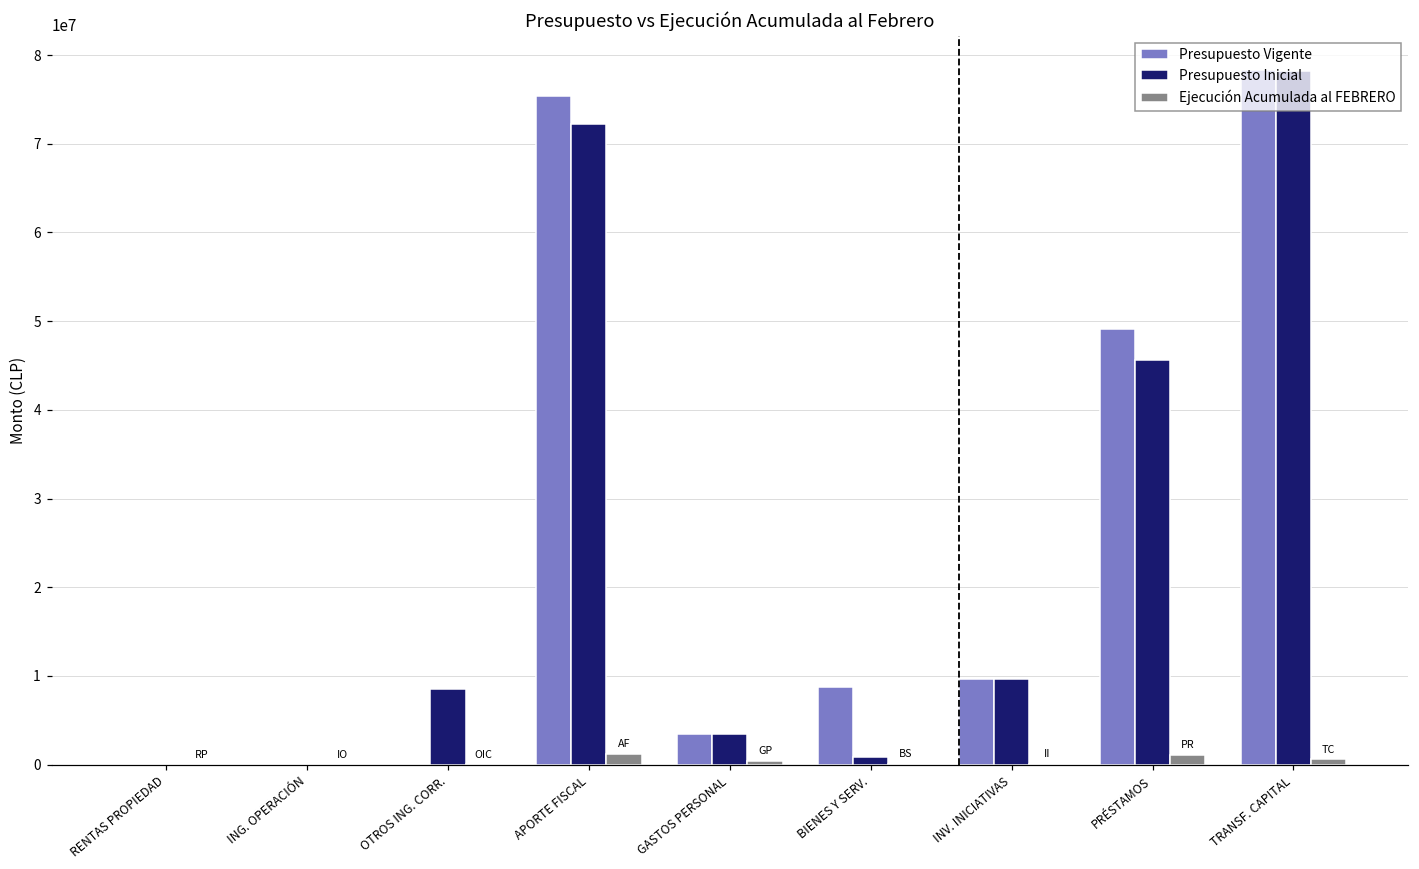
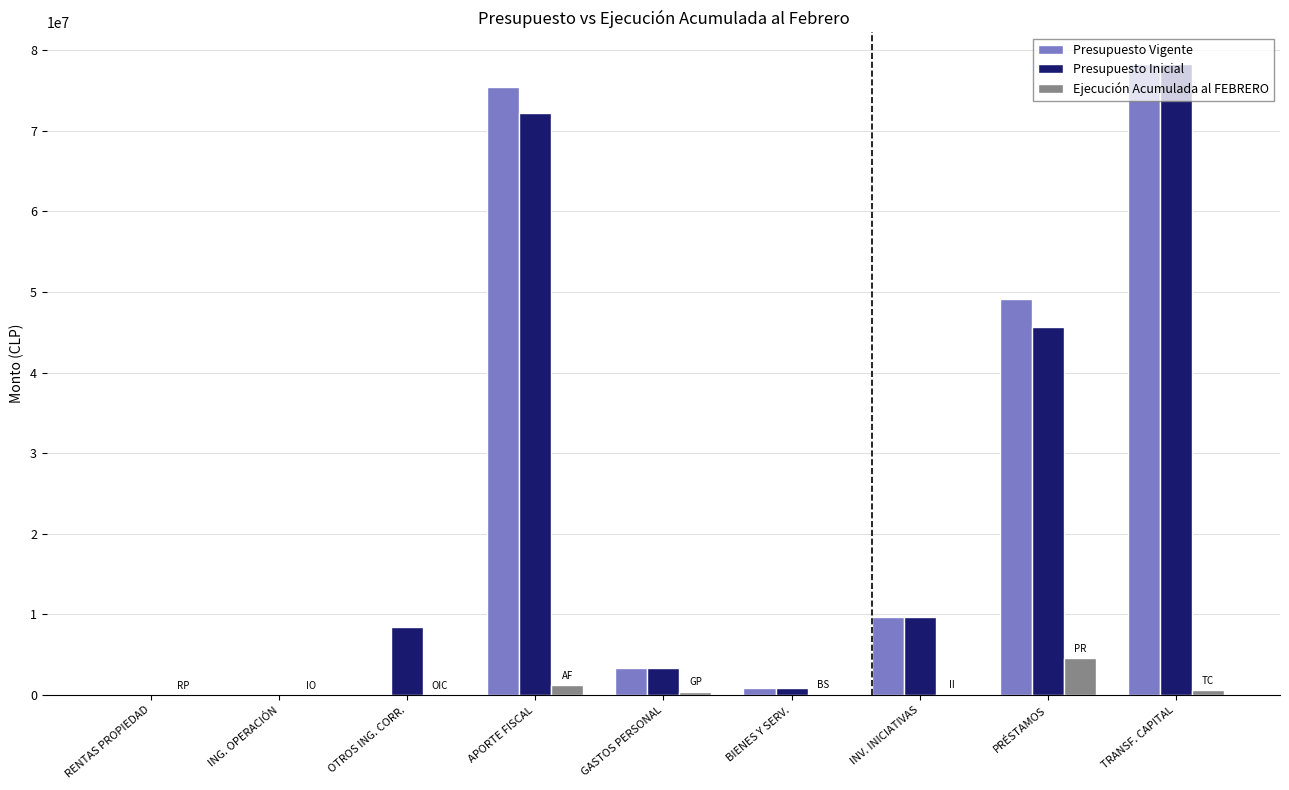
Presupuesto Vigente, BIENES Y SERV.: 9000000 -> 1000000
Ejecución Acumulada al FEBRERO, PRÉSTAMOS: 1000000 -> 5000000
